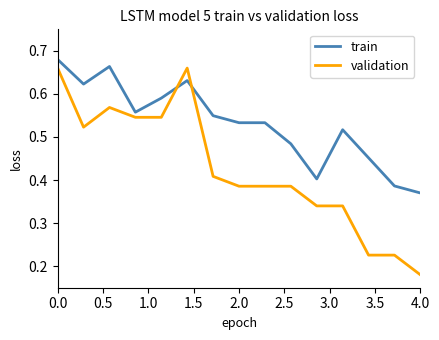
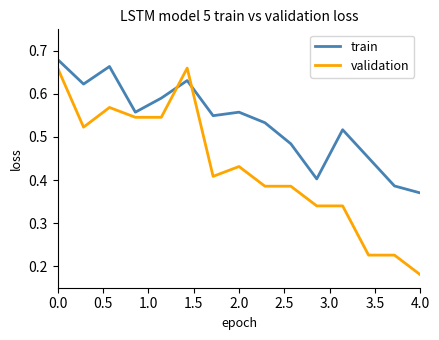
train, 2.0: 0.53 -> 0.56
validation, 2.0: 0.39 -> 0.43
